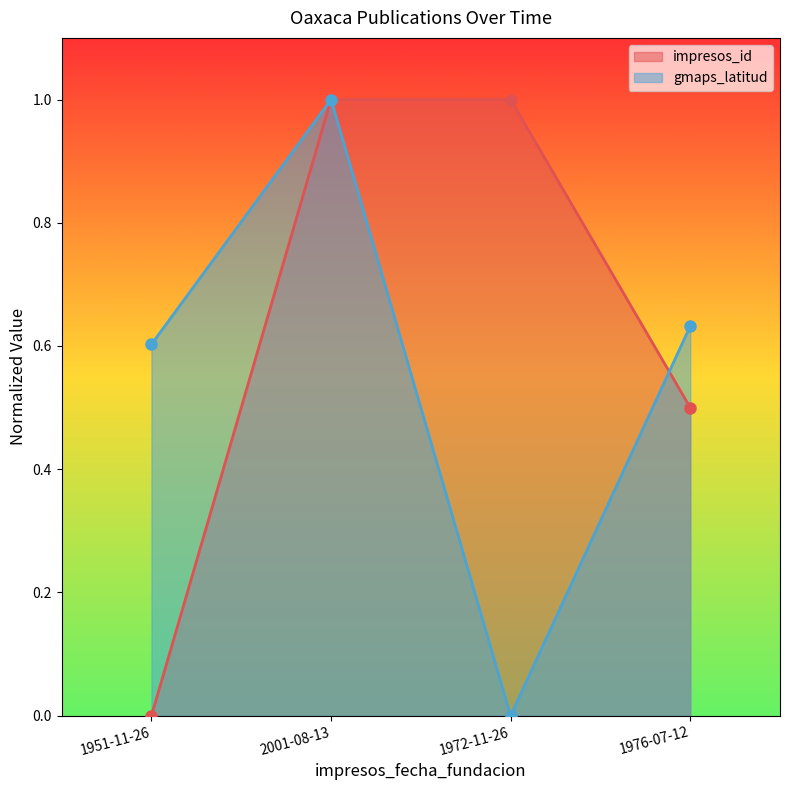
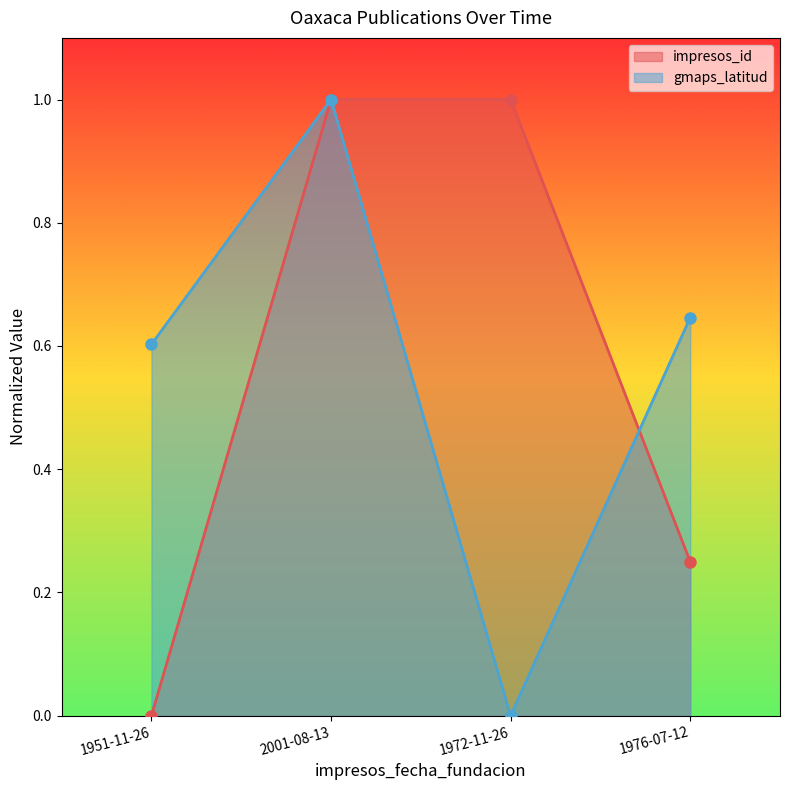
impresos_id, 1976-07-12: 0.50 -> 0.25
gmaps_latitud, 1976-07-12: 0.63 -> 0.65
